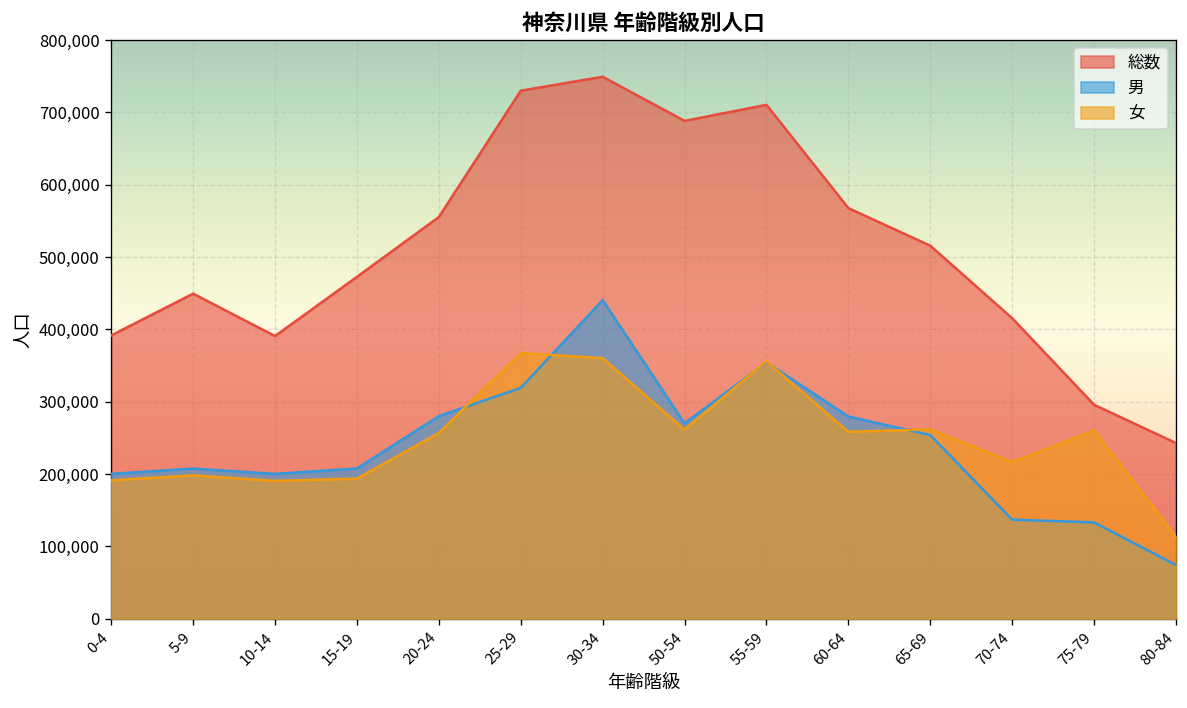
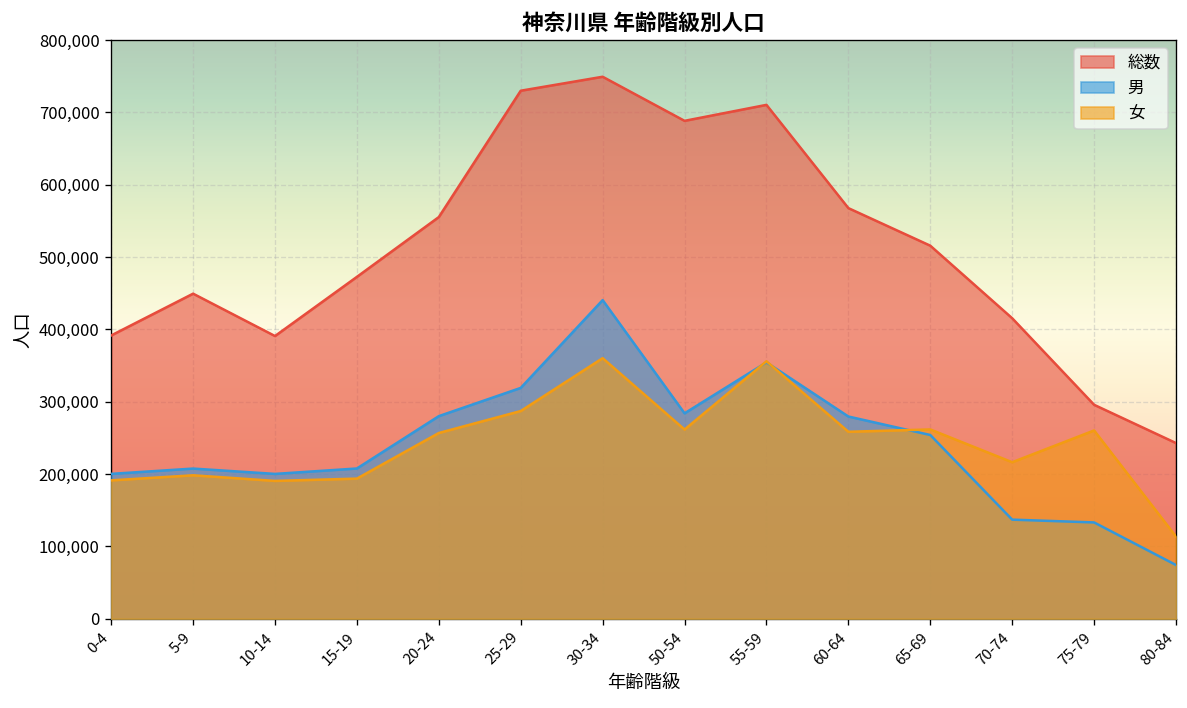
女, 25-29: 370,000 -> 290,000
男, 50-54: 270,000 -> 280,000
